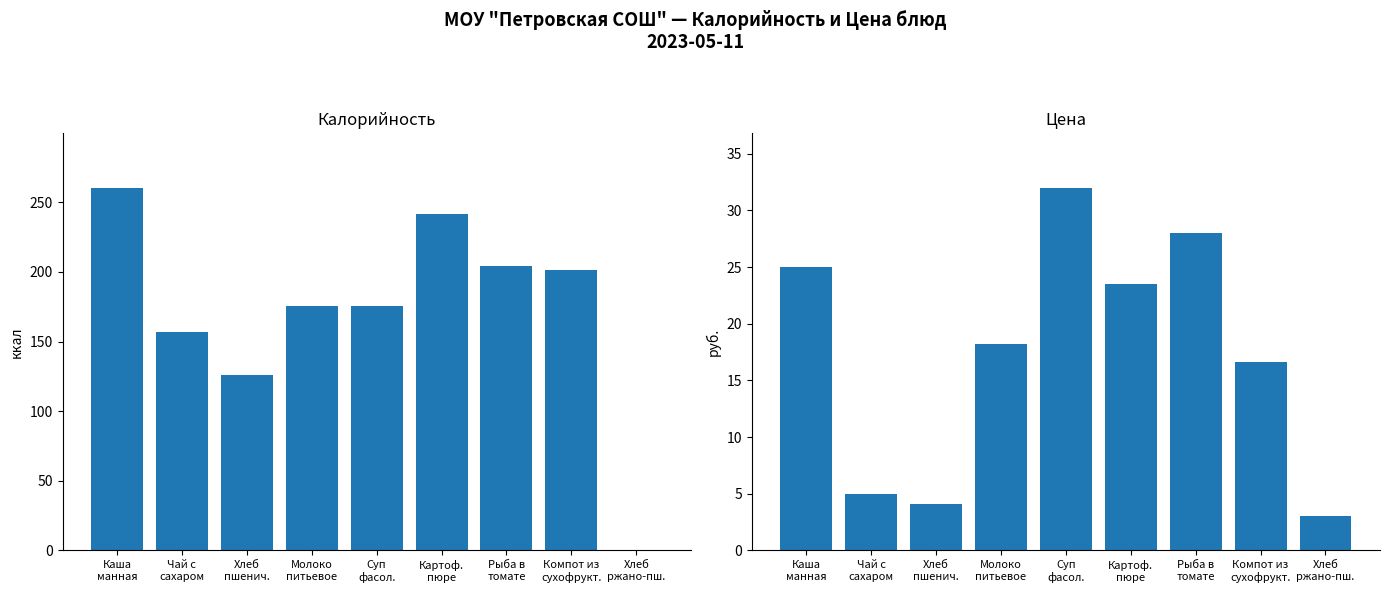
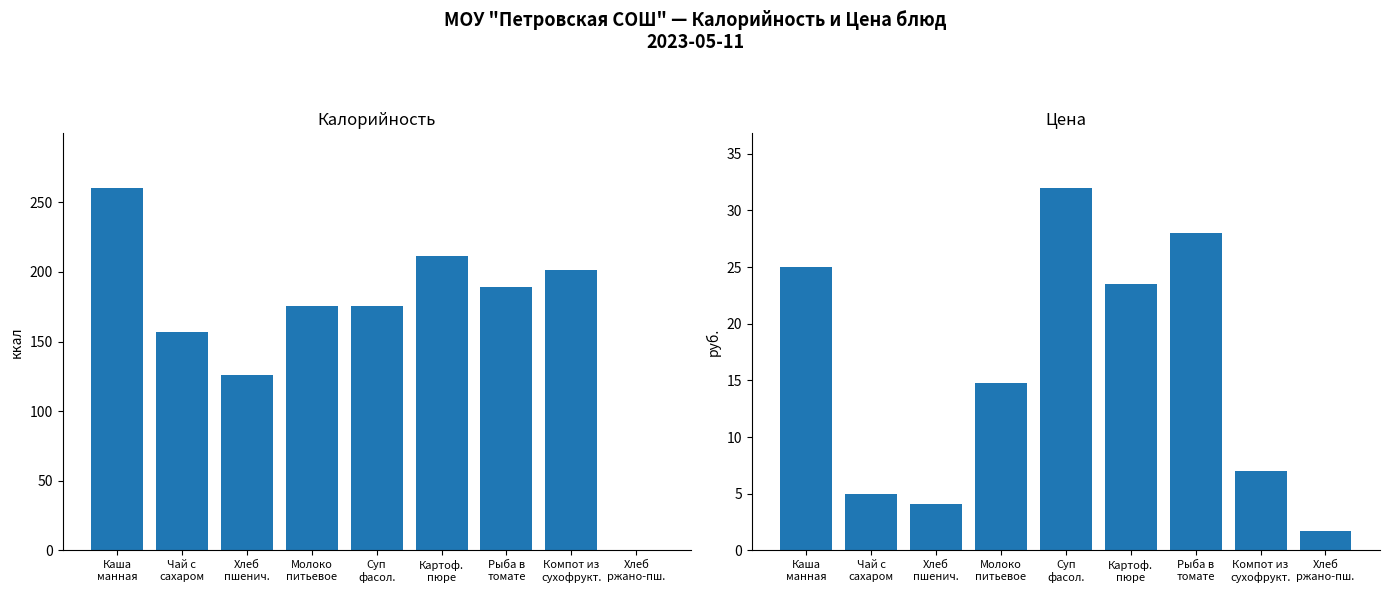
Калорийность, Картоф. пюре: 242 -> 211
Калорийность, Рыба в томате: 204 -> 189
Цена, Молоко питьевое: 18.2 -> 14.8
Цена, Компот из сухофрукт.: 16.6 -> 7.0
Цена, Хлеб ржано-пш.: 3.0 -> 1.7
